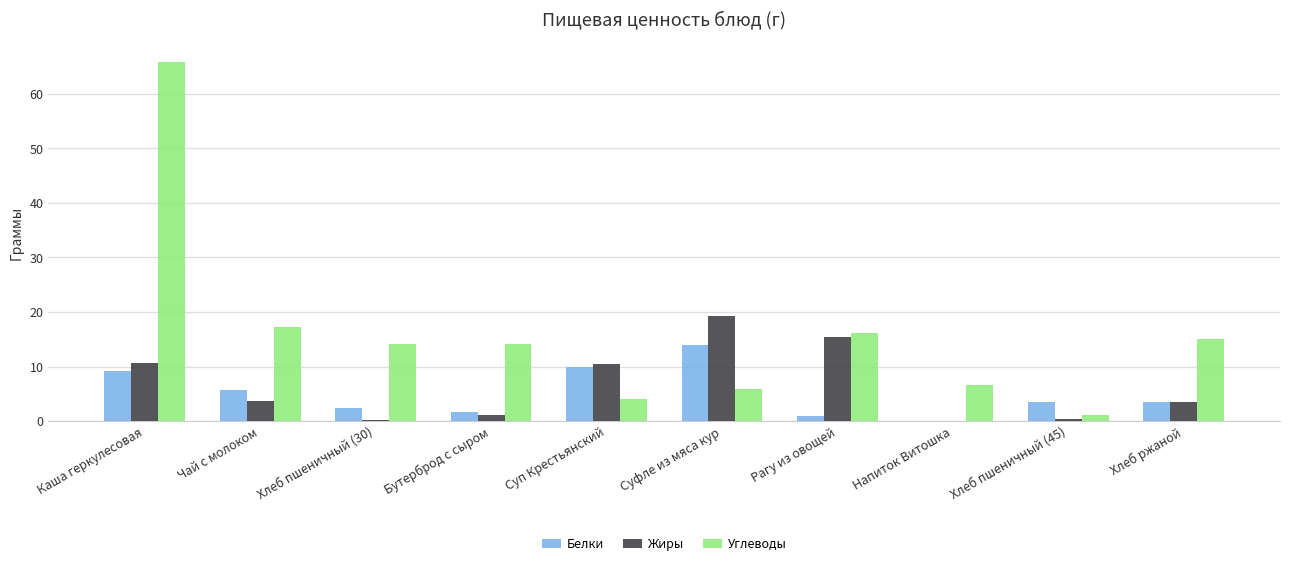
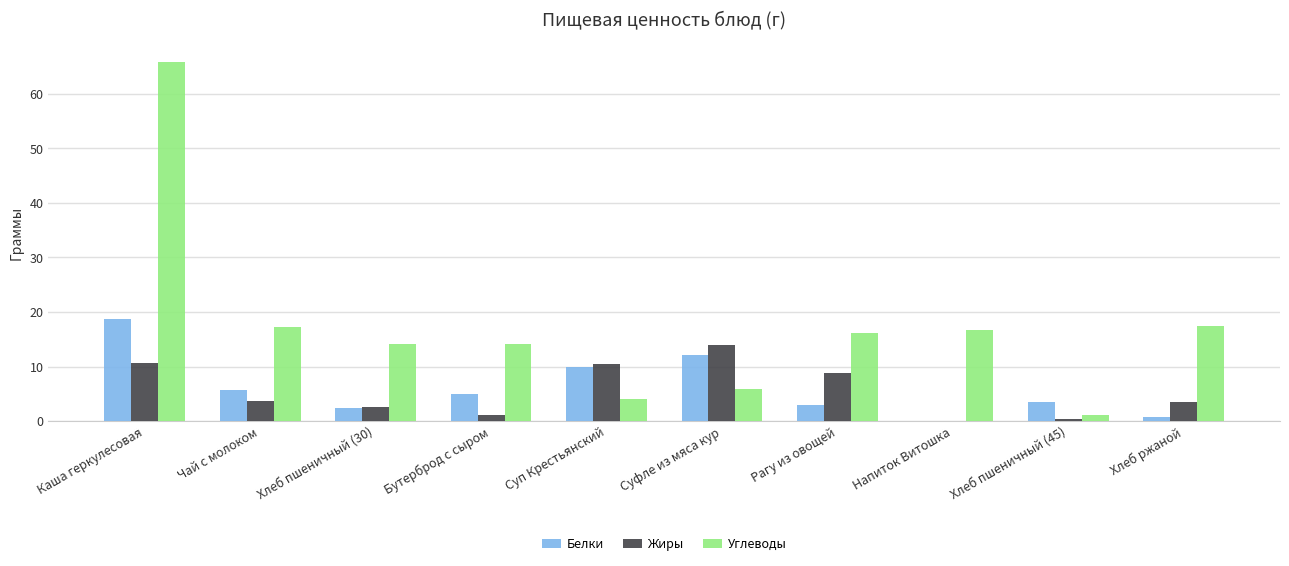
Белки, Каша геркулесовая: 9 -> 19
Жиры, Хлеб пшеничный (30): 0 -> 3
Белки, Бутерброд с сыром: 2 -> 5
Белки, Суфле из мяса кур: 14 -> 12
Жиры, Суфле из мяса кур: 19 -> 14
Белки, Рагу из овощей: 1 -> 3
Жиры, Рагу из овощей: 15 -> 9
Углеводы, Напиток Витошка: 7 -> 17
Белки, Хлеб ржаной: 3 -> 1
Углеводы, Хлеб ржаной: 15 -> 17
